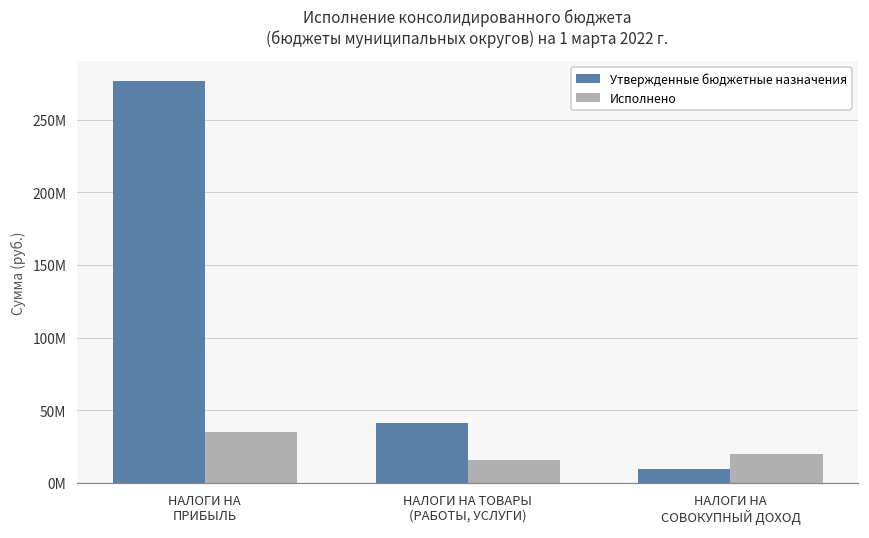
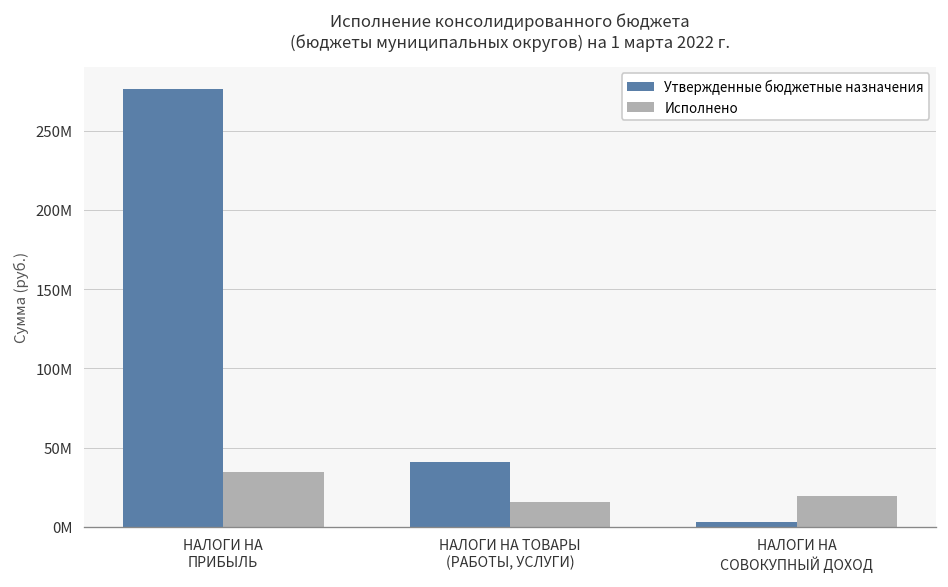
Утвержденные бюджетные назначения, НАЛОГИ НА СОВОКУПНЫЙ ДОХОД: 10000000 -> 3000000
